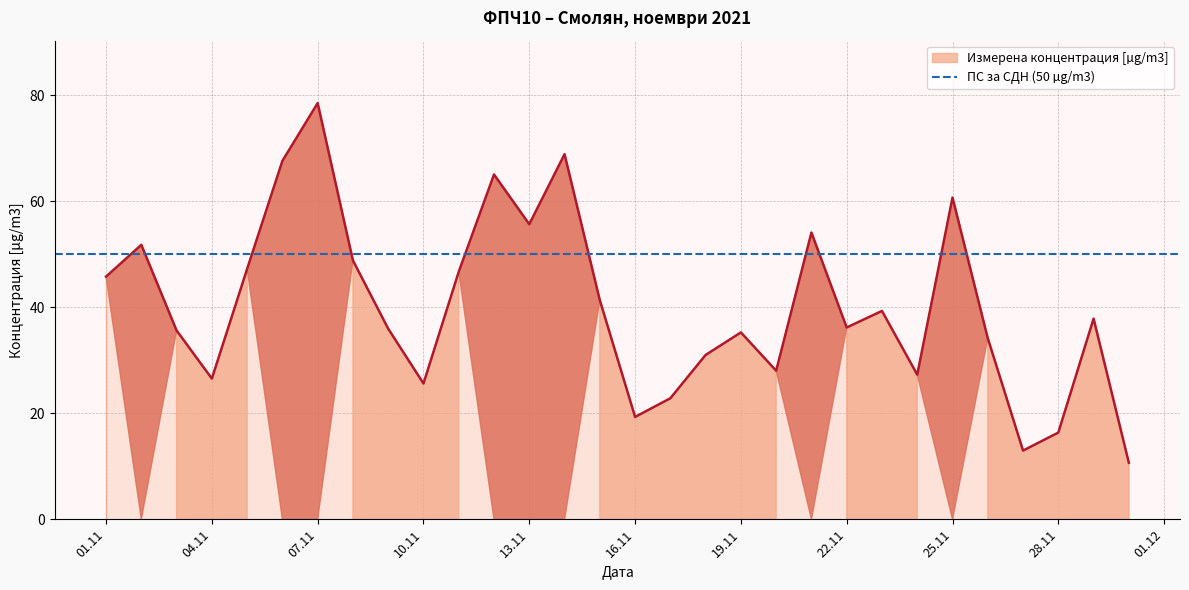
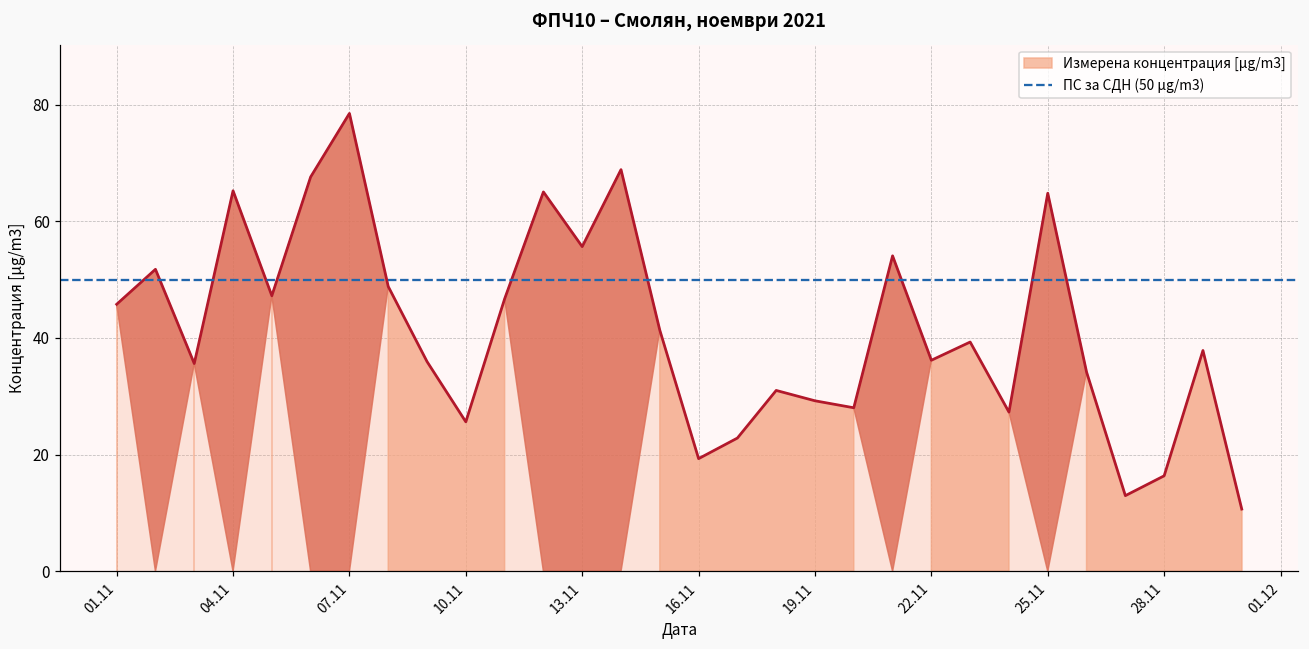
04.11: 27 -> 65
19.11: 35 -> 29
25.11: 61 -> 65
